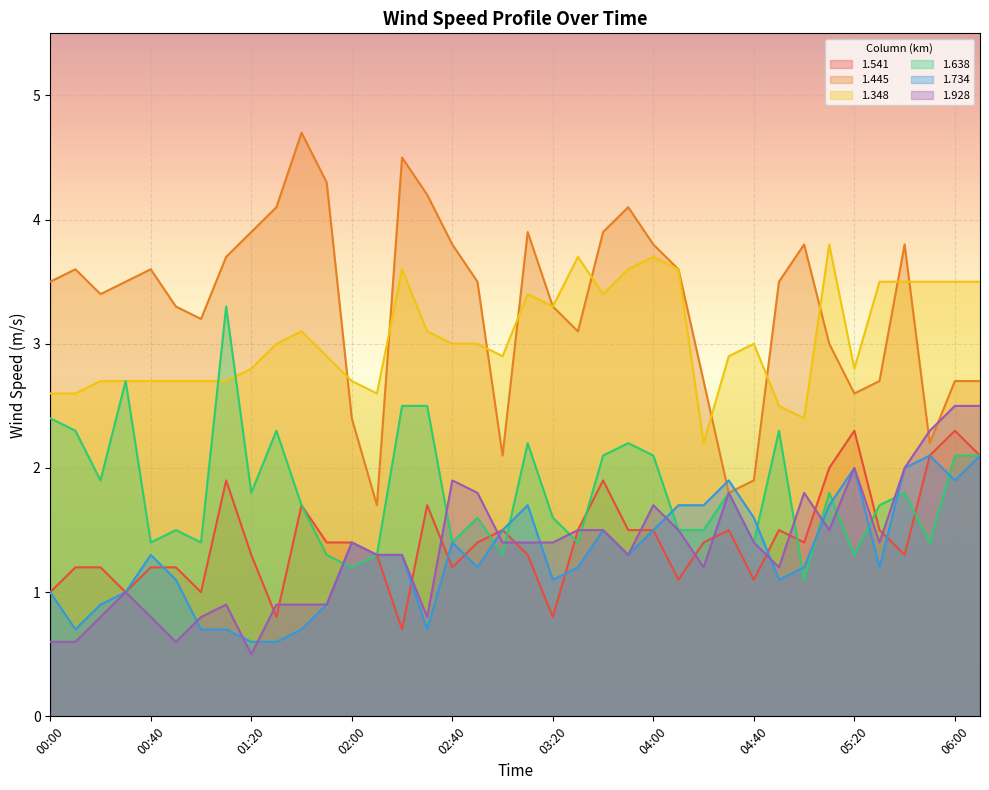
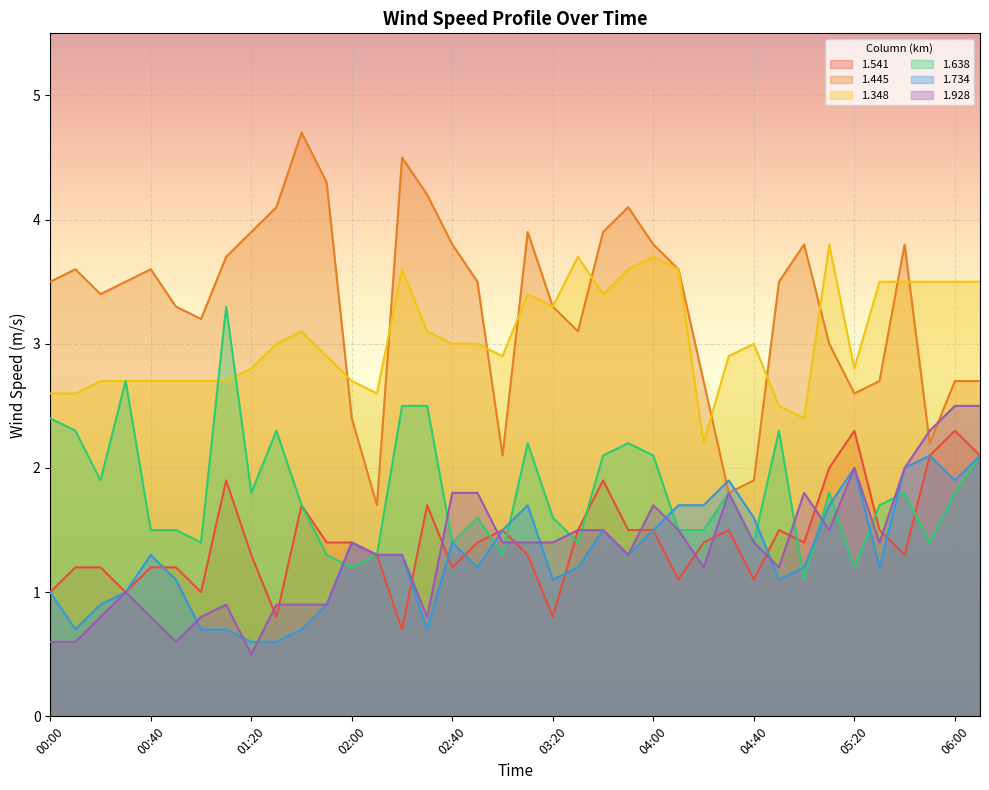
1.638, 00:40: 1.4 -> 1.5
1.928, 02:40: 1.9 -> 1.8
1.638, 05:20: 1.3 -> 1.2
1.638, 06:00: 2.1 -> 1.8
